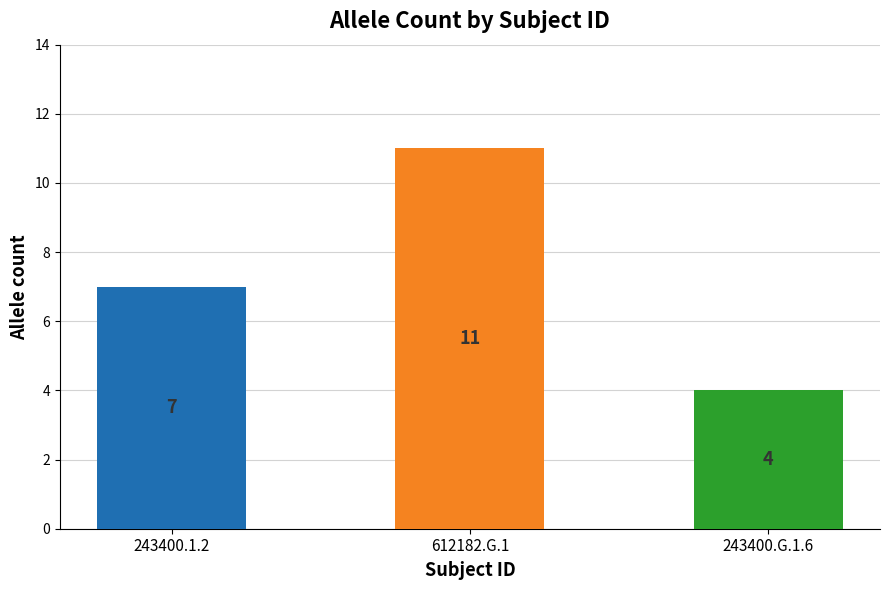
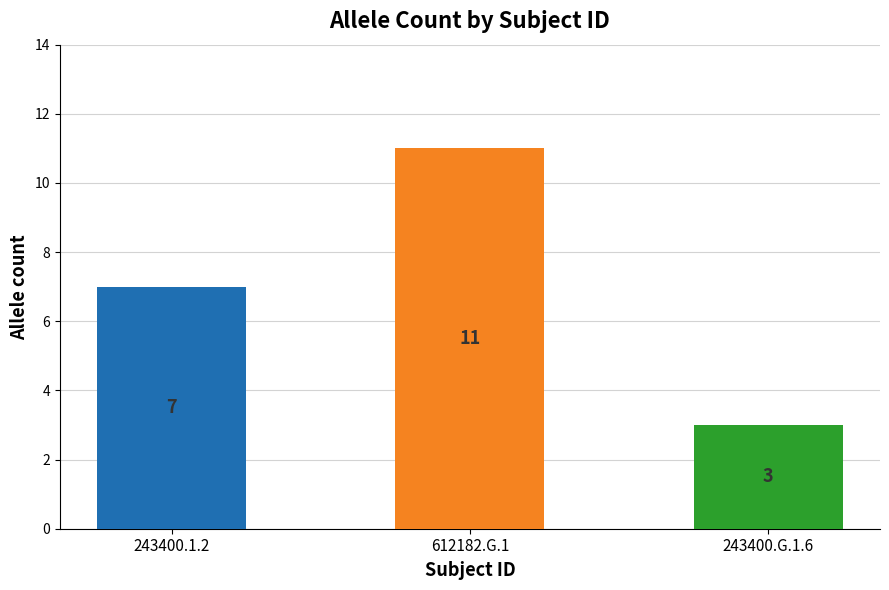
243400.G.1.6: 4 -> 3
